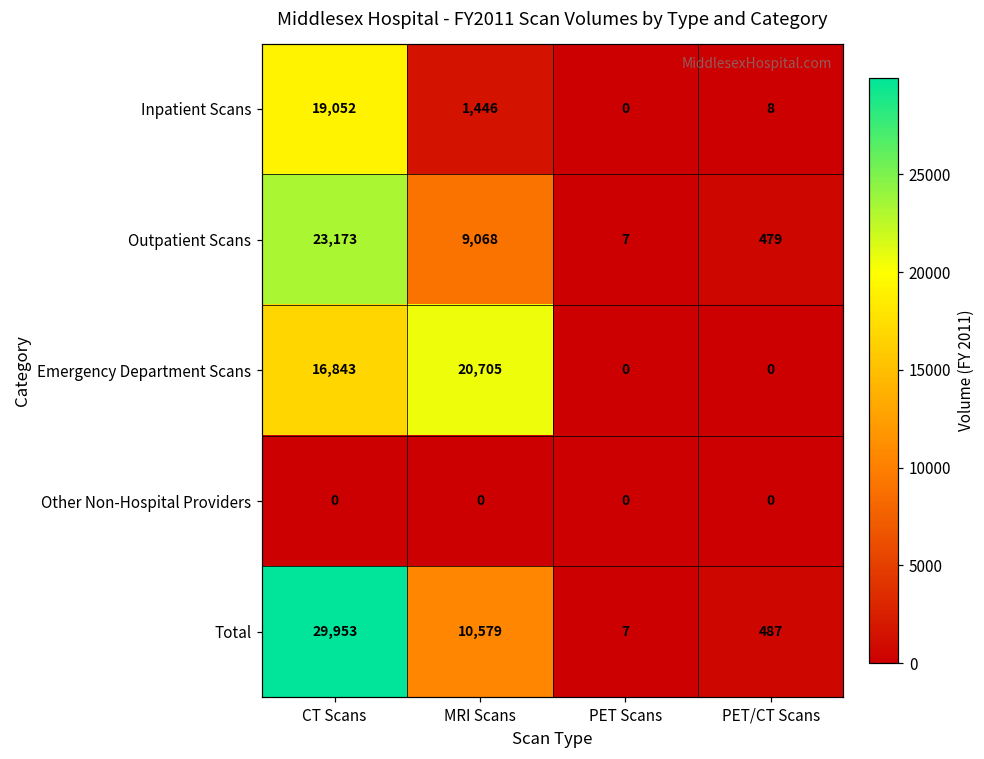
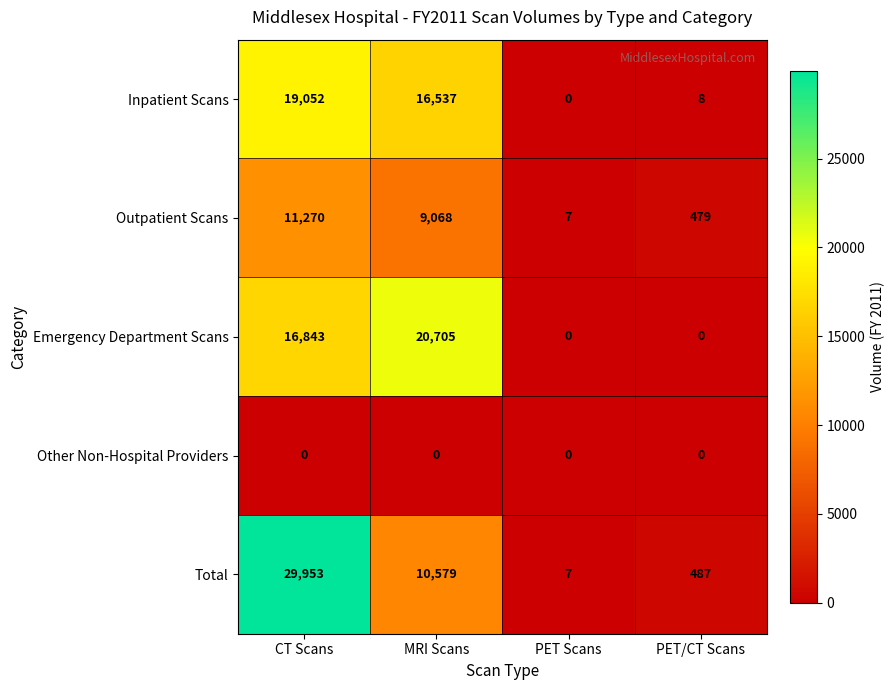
Inpatient Scans, MRI Scans: 1,446 -> 16,537
Outpatient Scans, CT Scans: 23,173 -> 11,270
